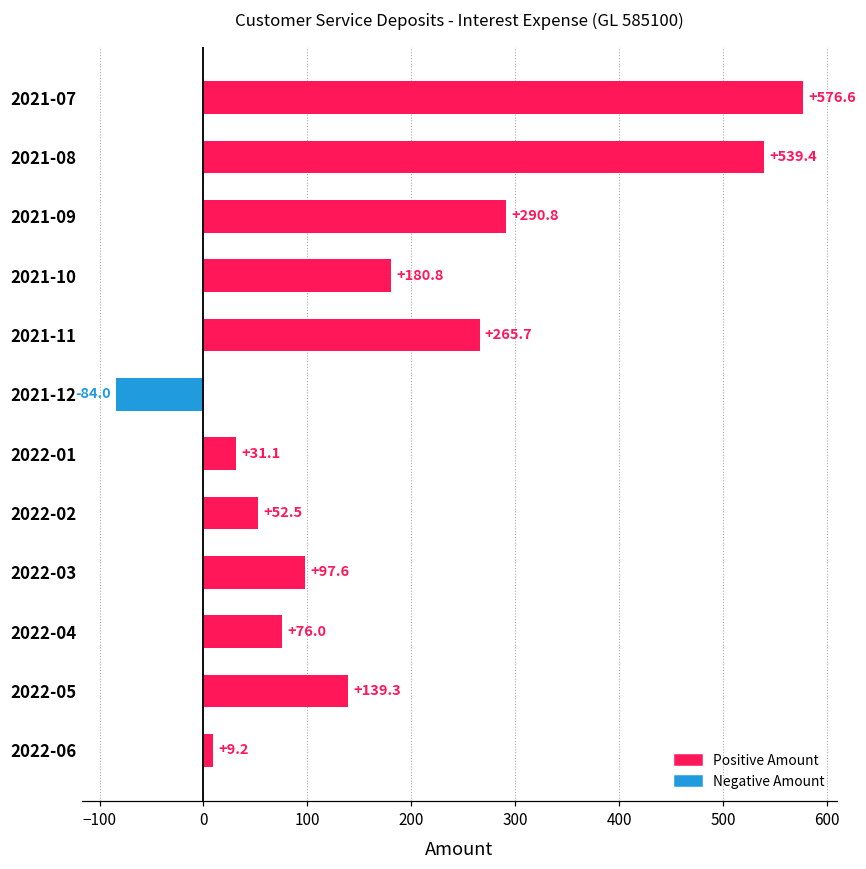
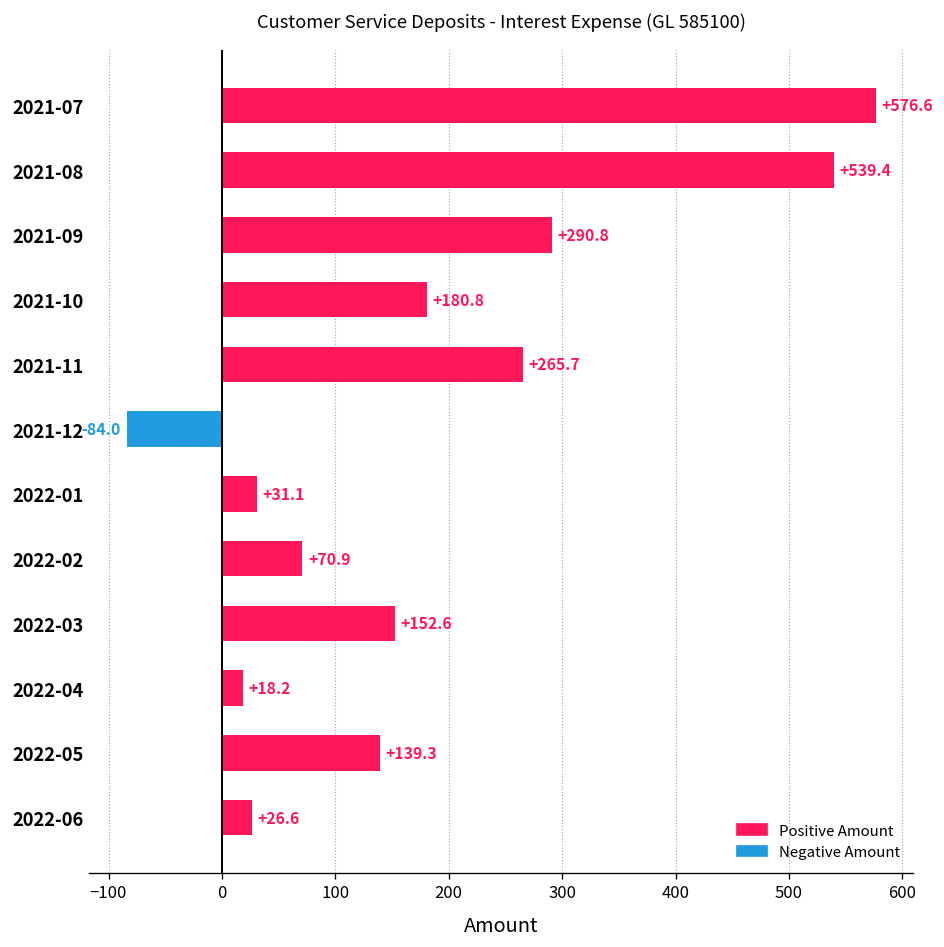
2022-02: +52.5 -> +70.9
2022-03: +97.6 -> +152.6
2022-04: +76.0 -> +18.2
2022-06: +9.2 -> +26.6
